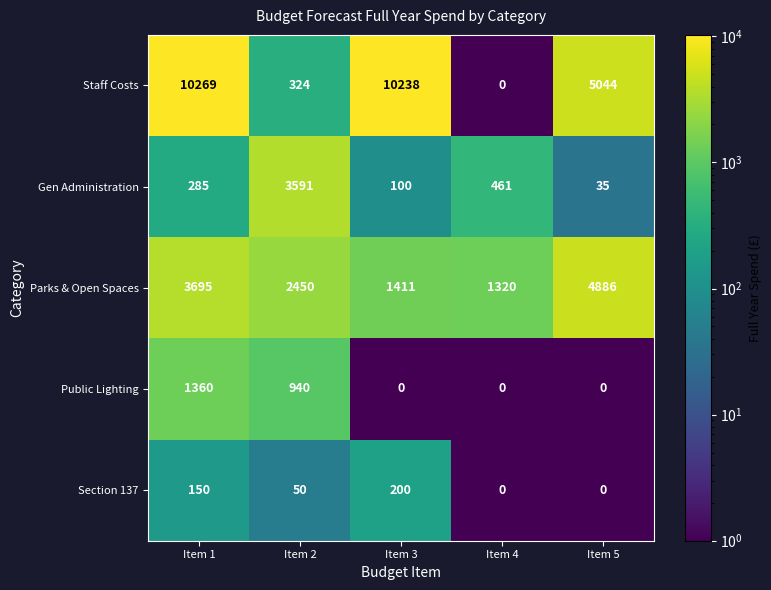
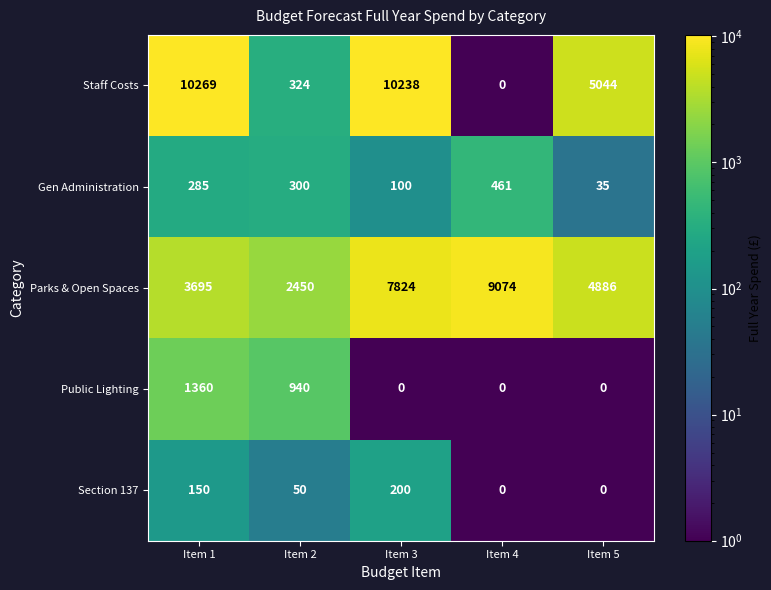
Gen Administration, Item 2: 3591 -> 300
Parks & Open Spaces, Item 3: 1411 -> 7824
Parks & Open Spaces, Item 4: 1320 -> 9074
